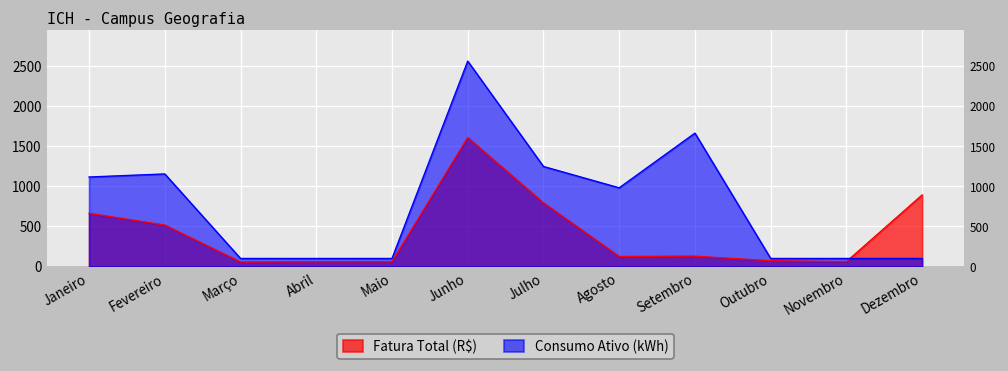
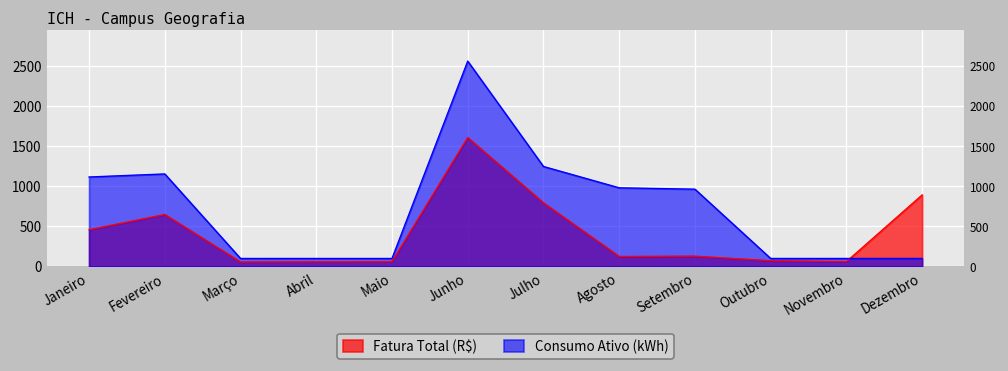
Fatura Total (R$), Janeiro: 700 -> 500
Fatura Total (R$), Fevereiro: 500 -> 600
Consumo Ativo (kWh), Setembro: 1700 -> 1000
